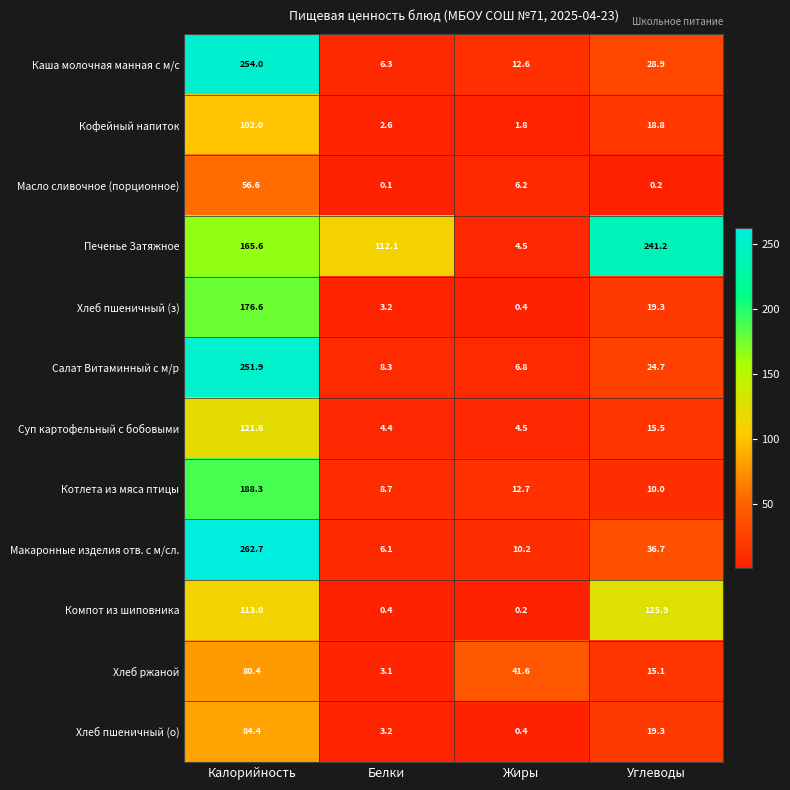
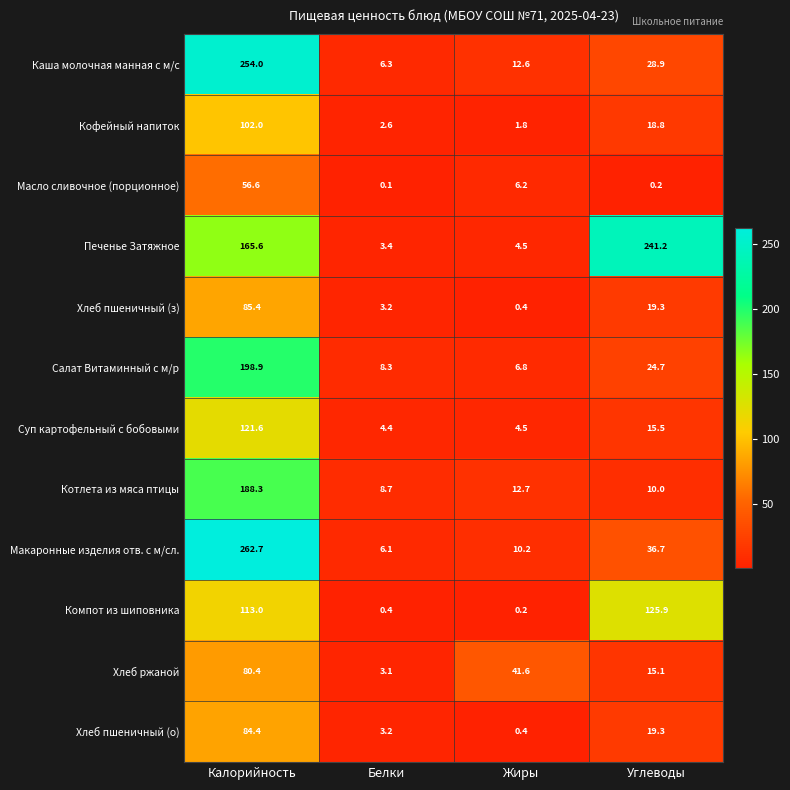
Печенье Затяжное, Белки: 112.1 -> 3.4
Хлеб пшеничный (з), Калорийность: 176.6 -> 85.4
Салат Витаминный с м/р, Калорийность: 251.9 -> 198.9
